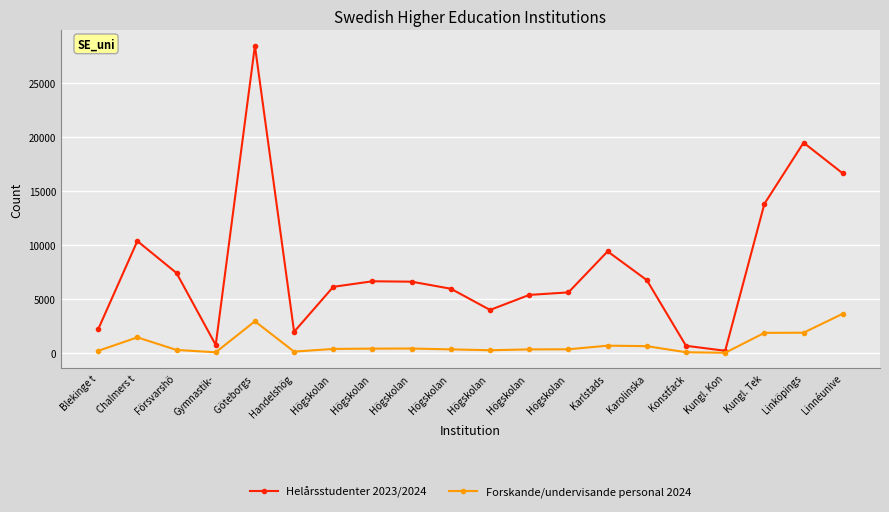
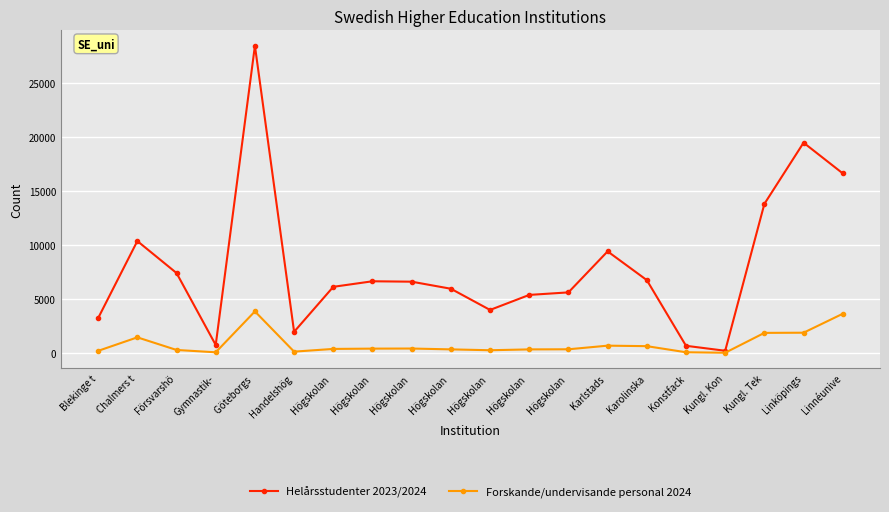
Helårsstudenter 2023/2024, Blekinge t: 2200 -> 3200
Forskande/undervisande personal 2024, Göteborgs: 3000 -> 3900
